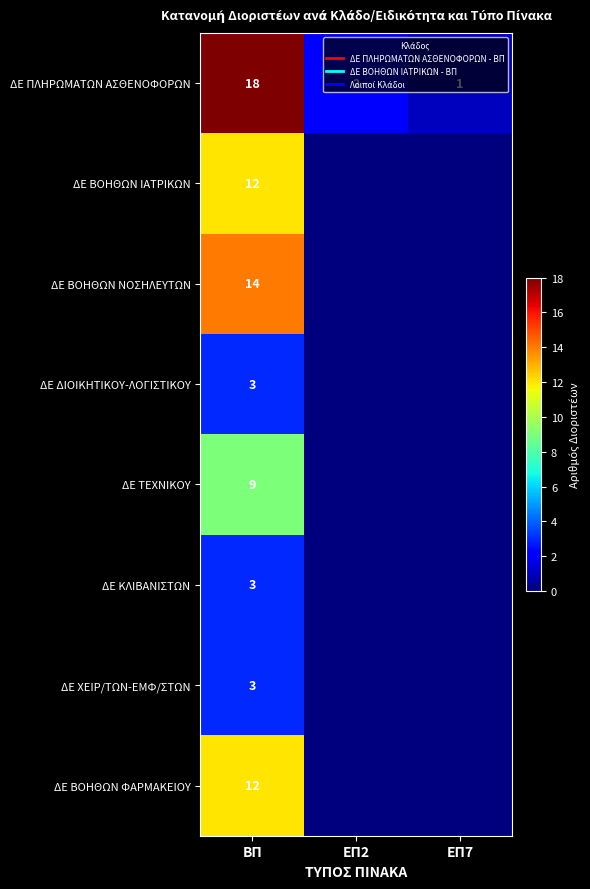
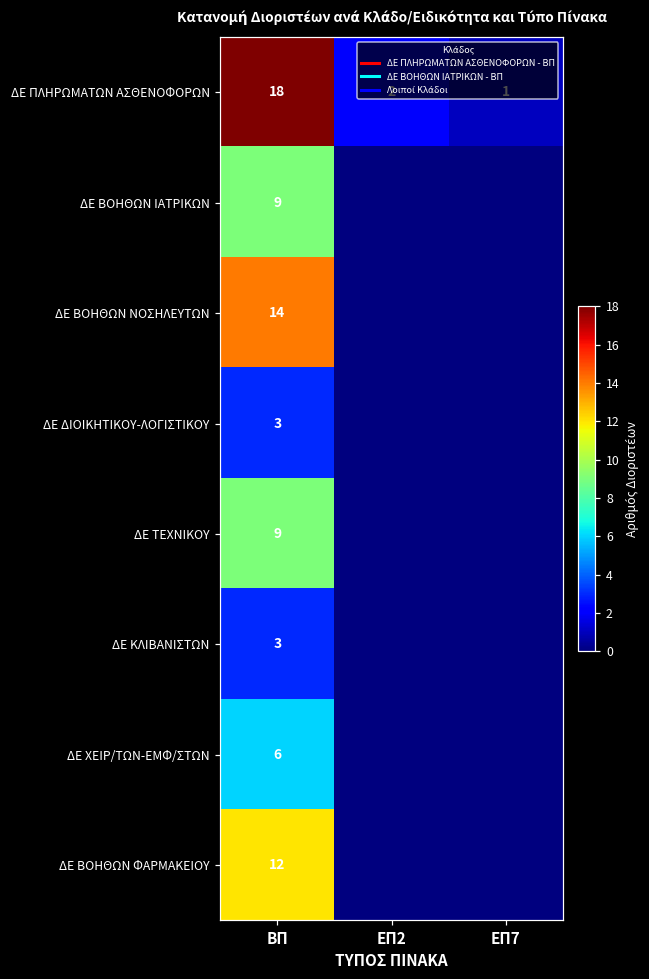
ΔΕ ΒΟΗΘΩΝ ΙΑΤΡΙΚΩΝ, ΒΠ: 12 -> 9
ΔΕ ΧΕΙΡ/ΤΩΝ-ΕΜΦ/ΣΤΩΝ, ΒΠ: 3 -> 6
